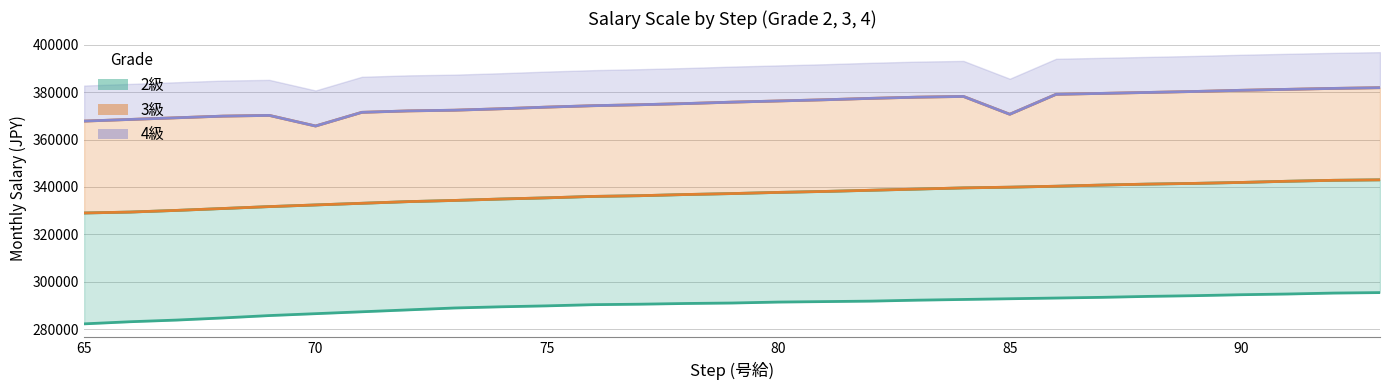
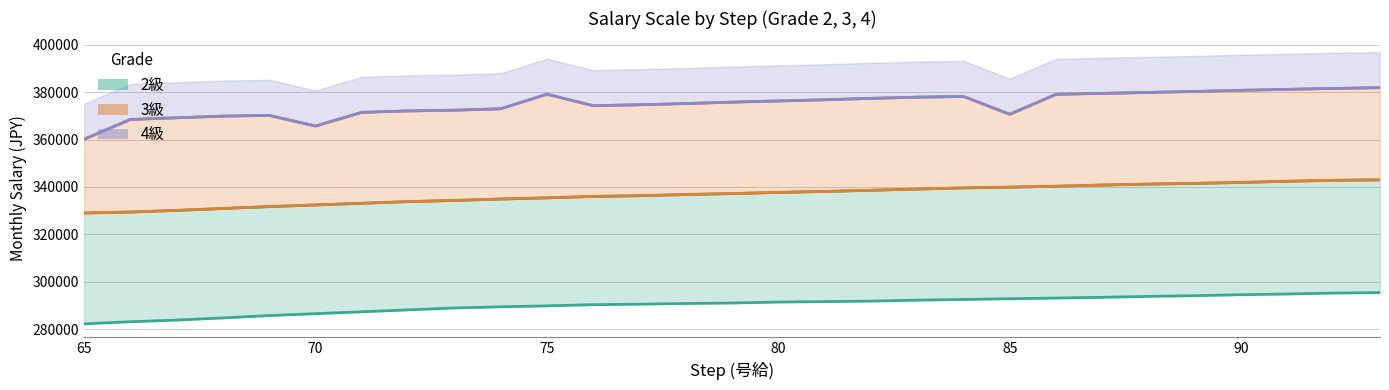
3級, 65: 368000 -> 360000
3級, 75: 374000 -> 379000
